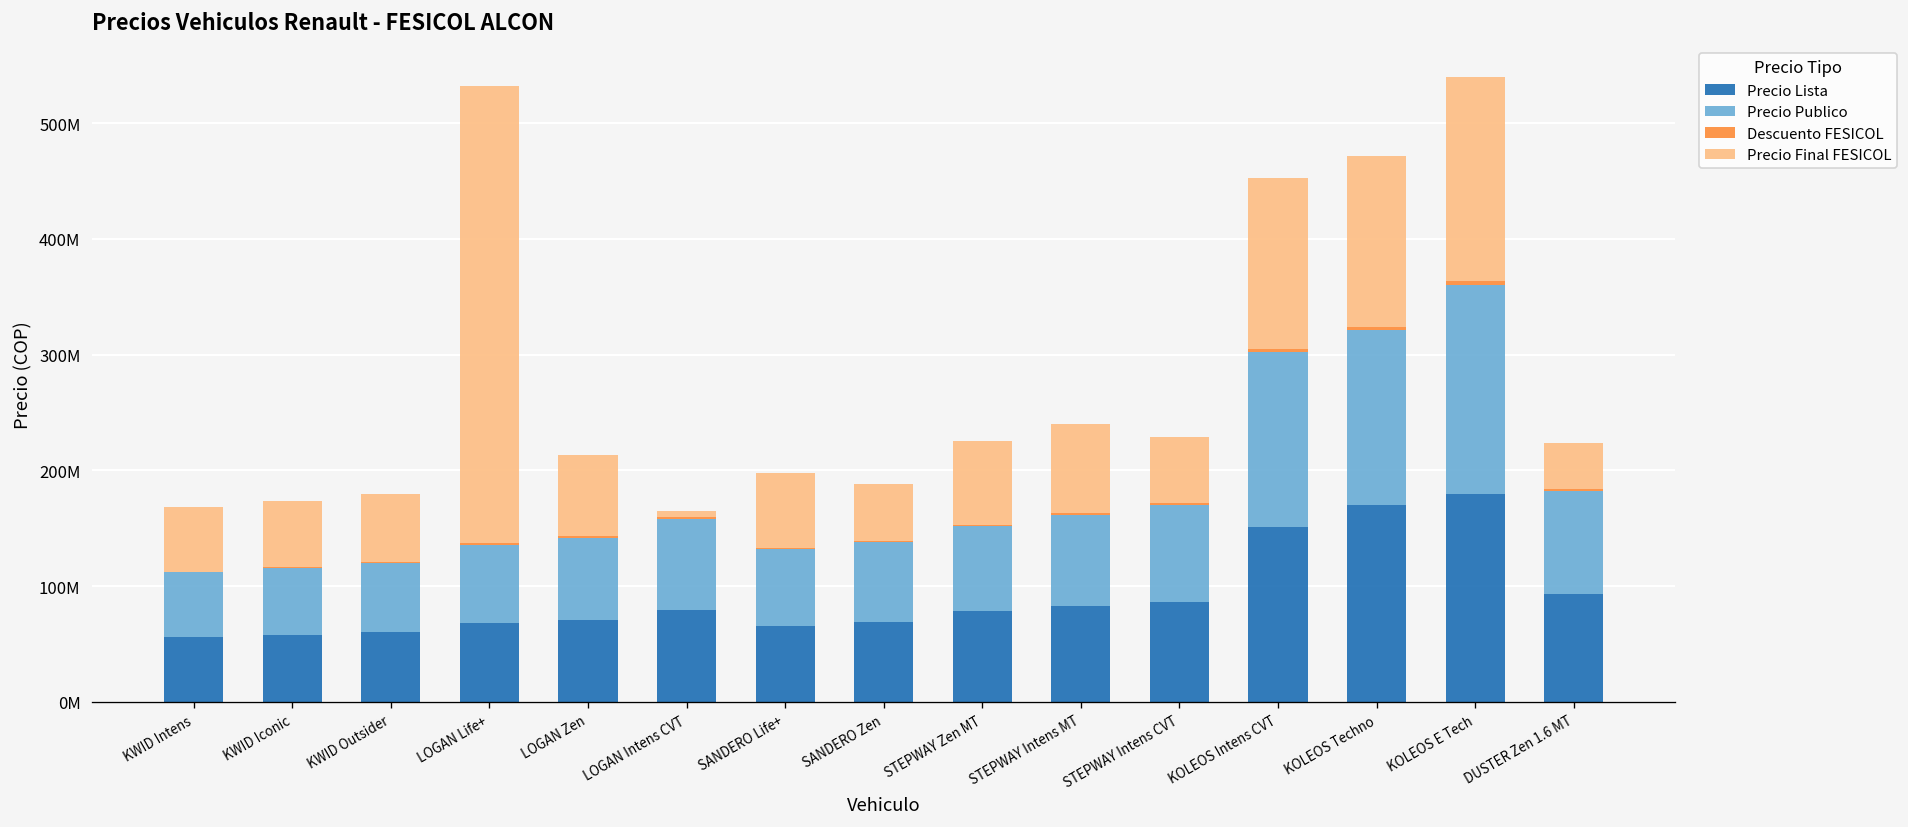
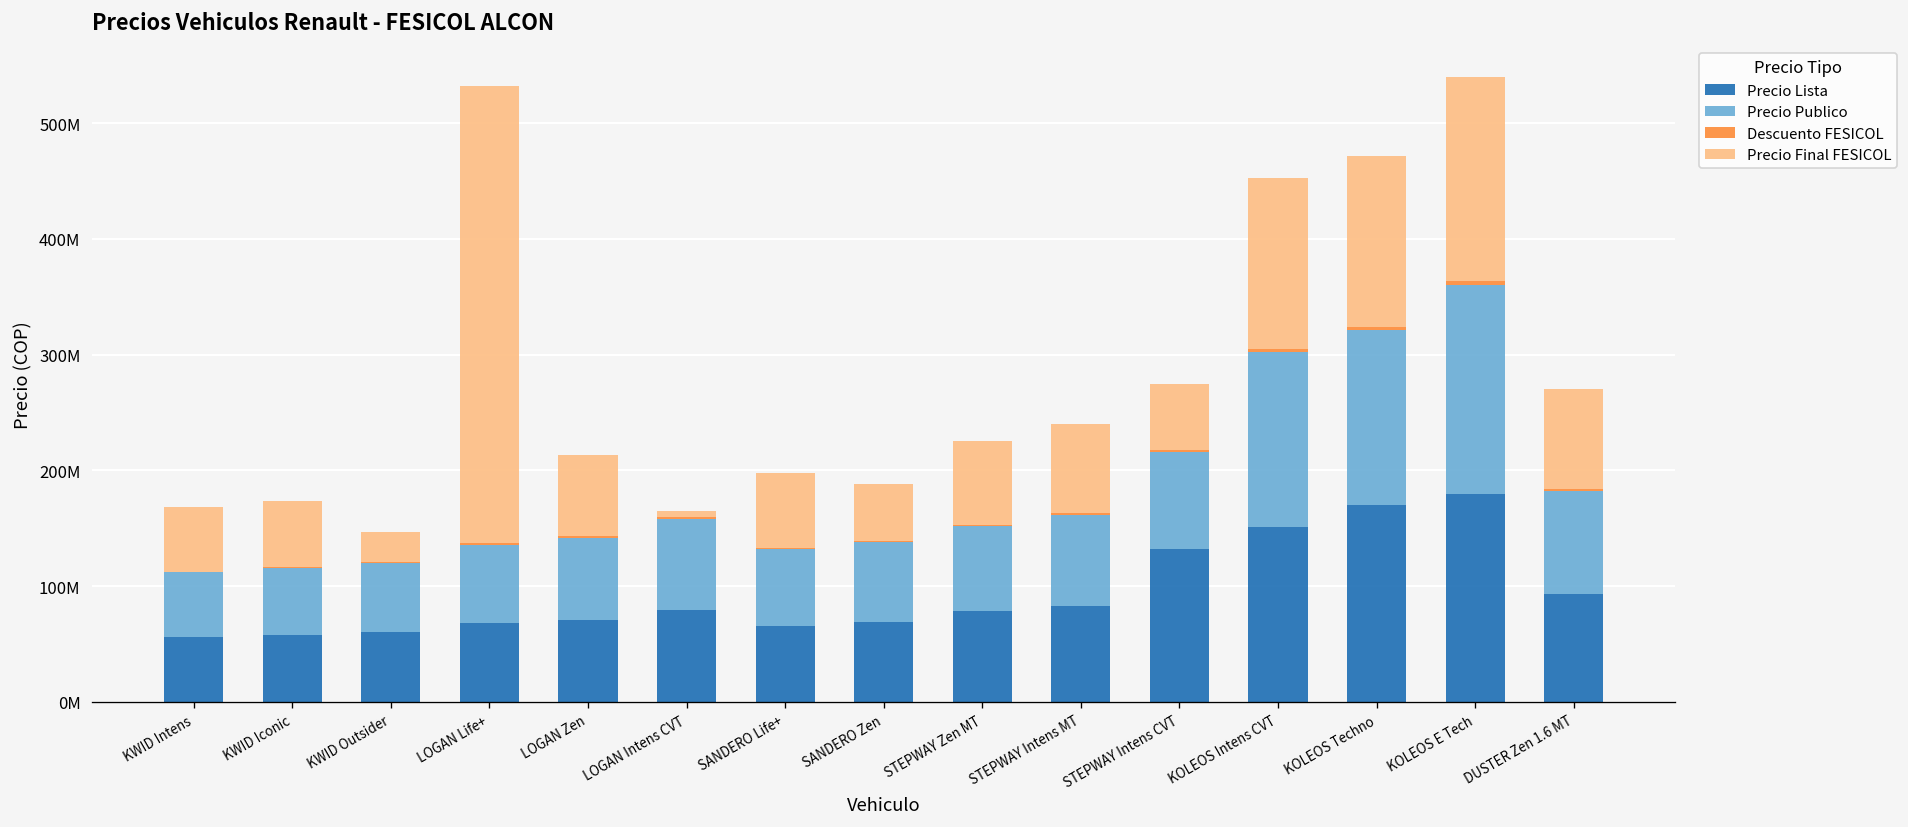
Precio Final FESICOL, KWID Outsider: 60000000 -> 30000000
Precio Lista, STEPWAY Intens CVT: 90000000 -> 130000000
Precio Final FESICOL, DUSTER Zen 1.6 MT: 40000000 -> 90000000
